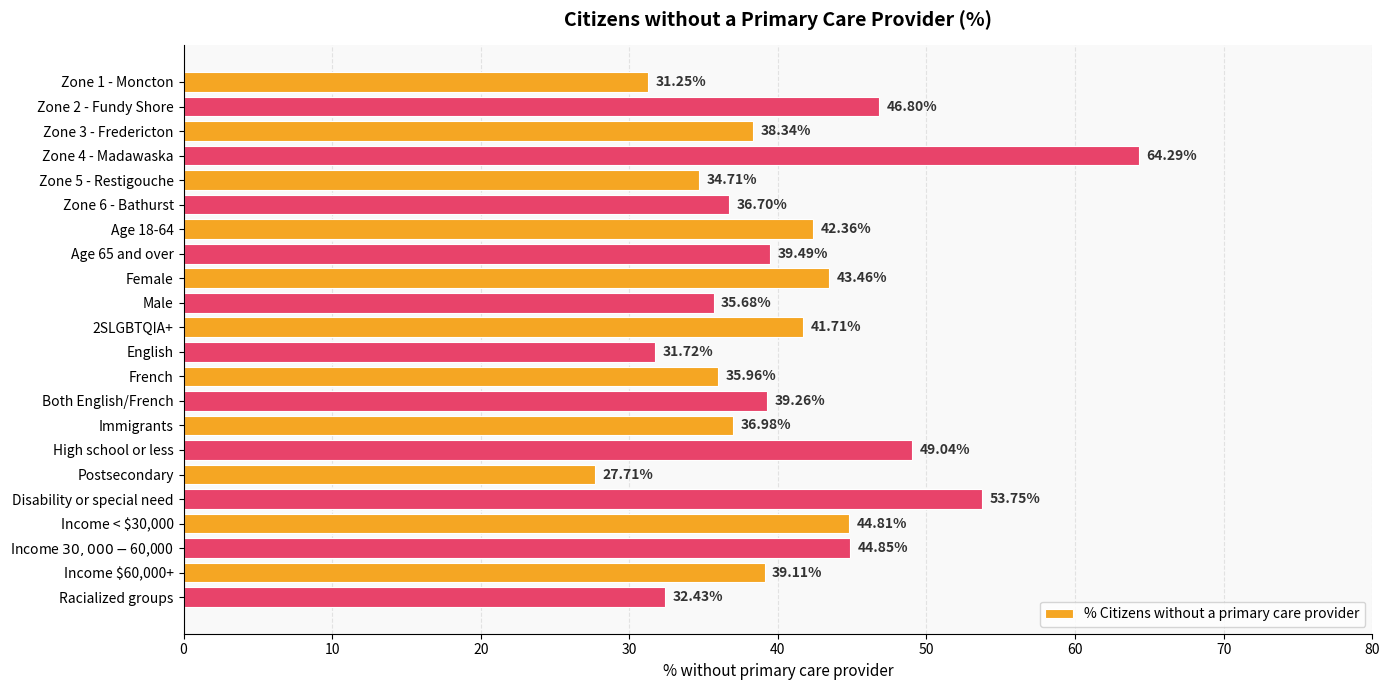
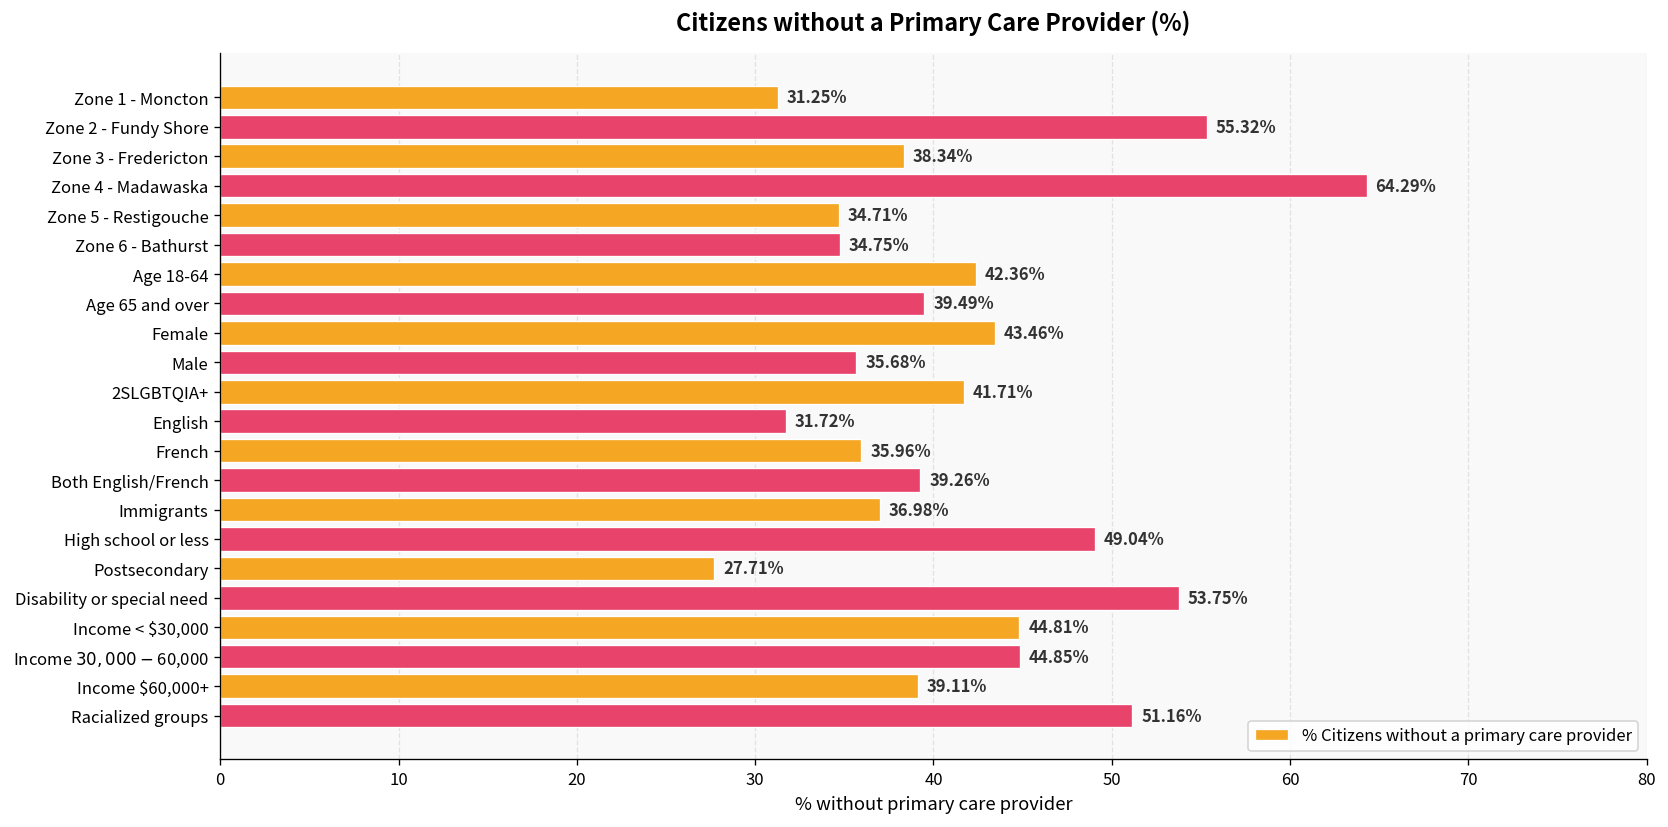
Zone 2 - Fundy Shore: 46.80% -> 55.32%
Zone 6 - Bathurst: 36.70% -> 34.75%
Racialized groups: 32.43% -> 51.16%
